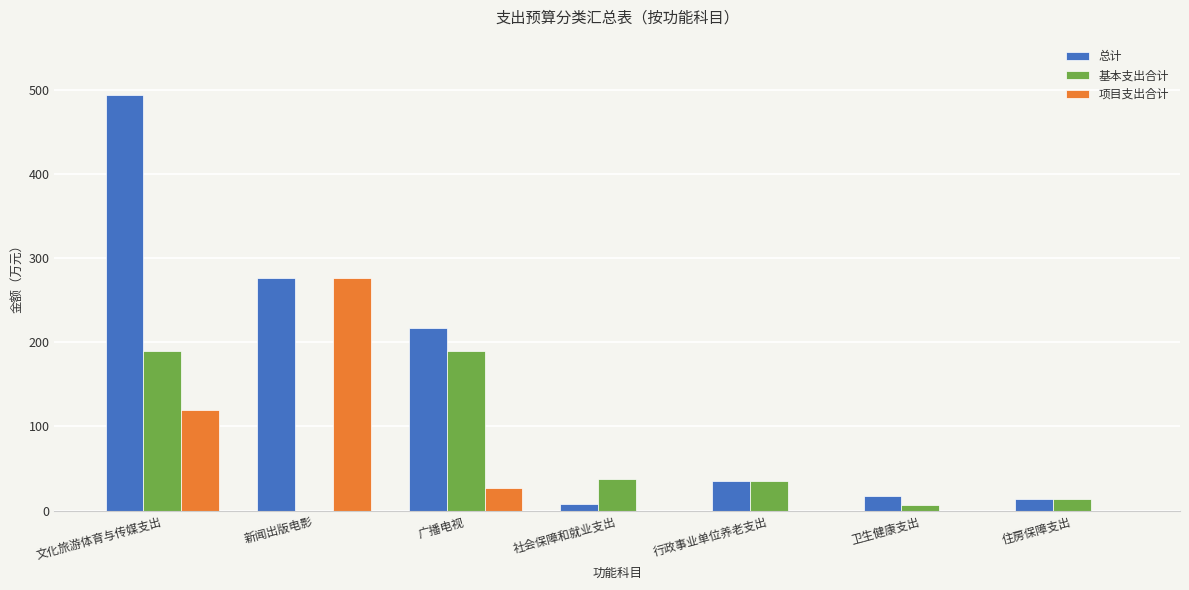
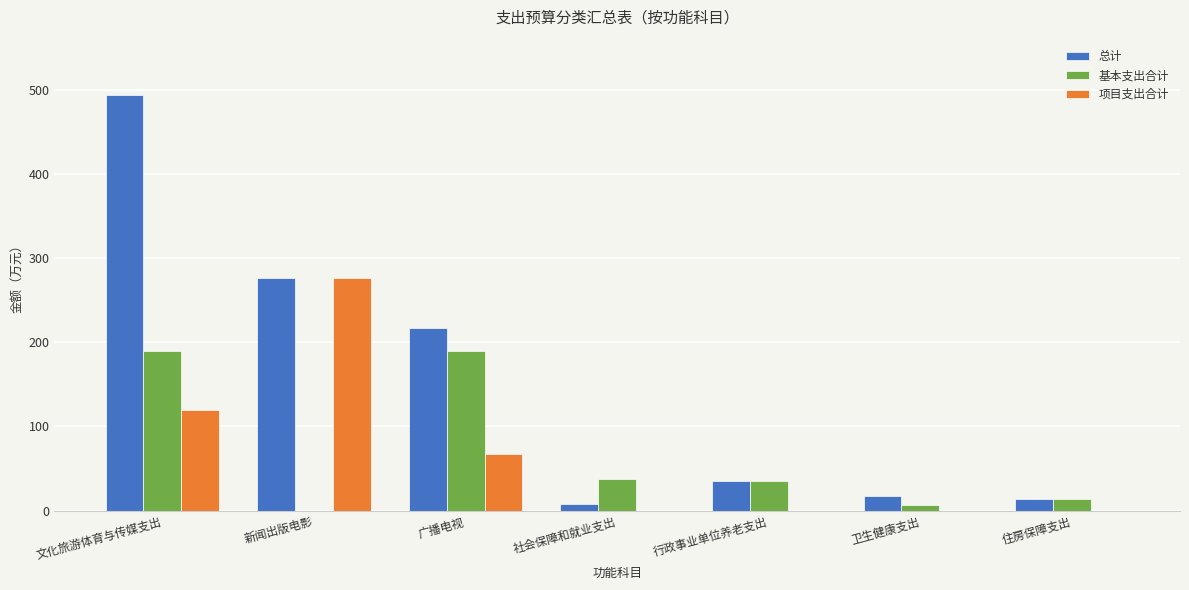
项目支出合计, 广播电视: 30 -> 70
